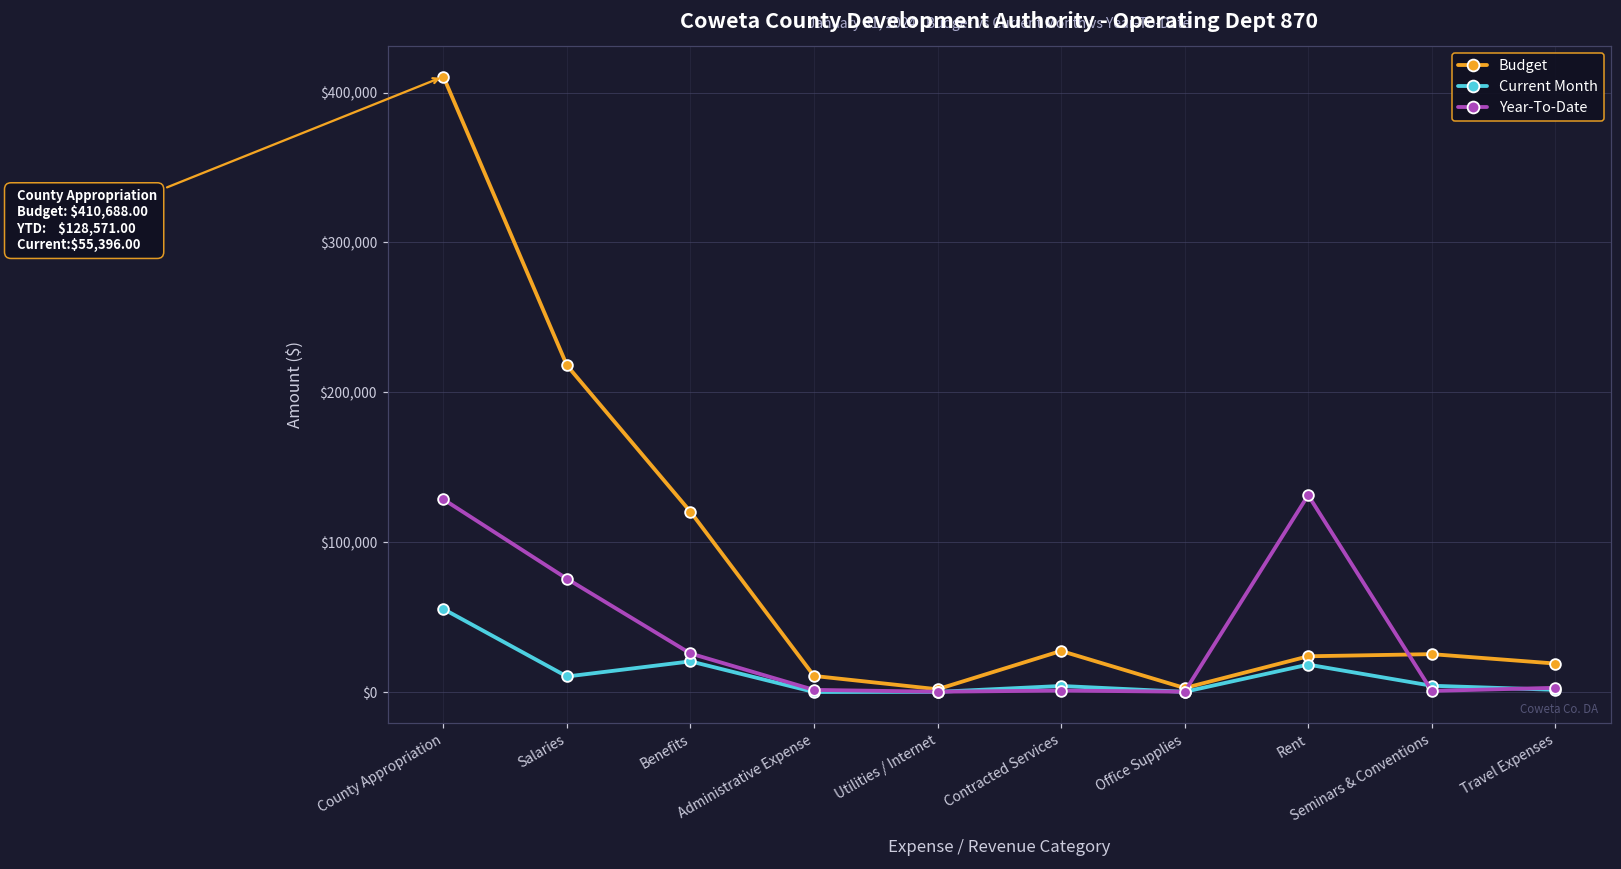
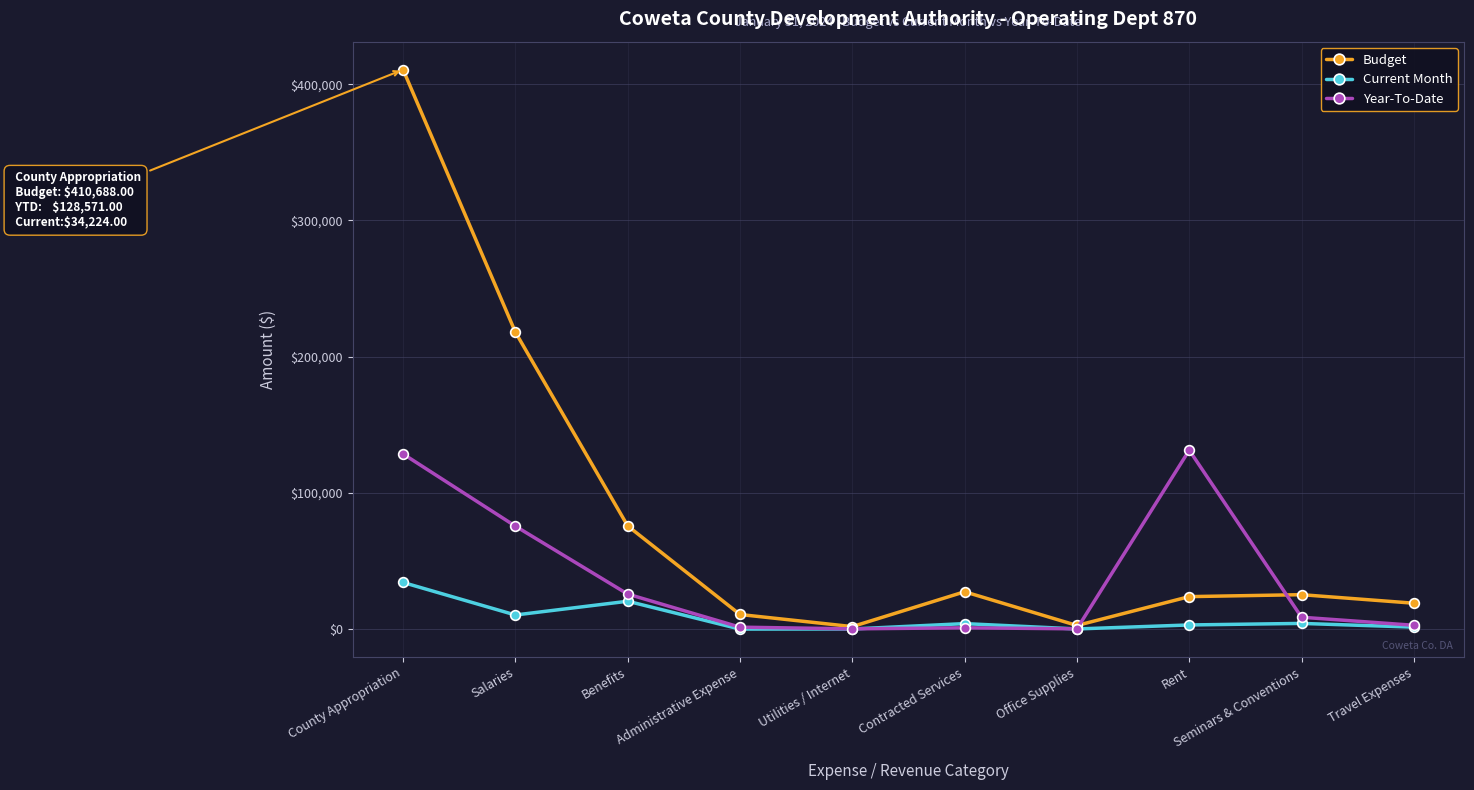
Current Month, County Appropriation: $55,000 -> $34,000
Budget, Benefits: $120,000 -> $76,000
Current Month, Rent: $18,000 -> $3,000
Year-To-Date, Seminars & Conventions: $1,000 -> $9,000
